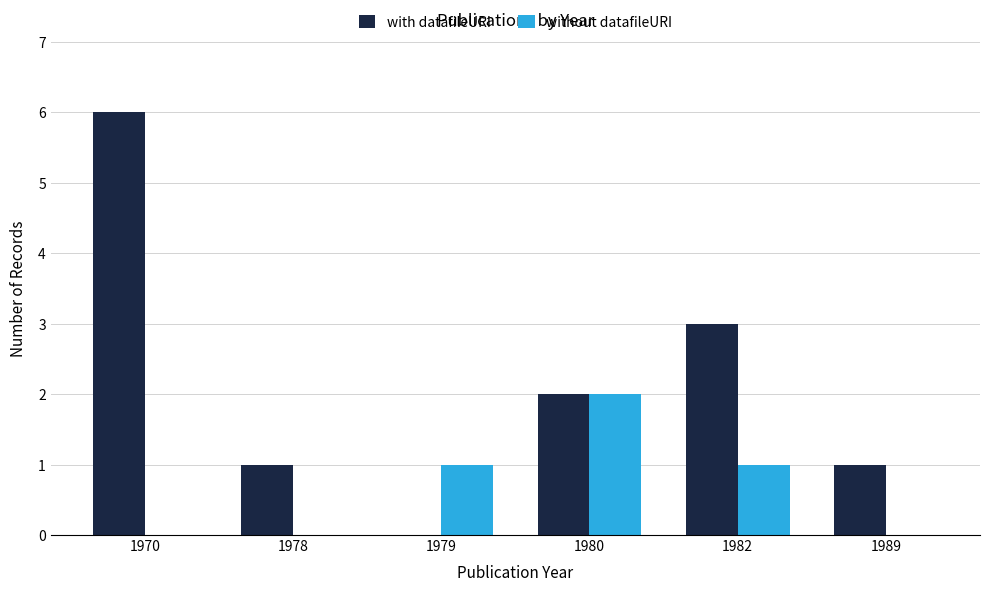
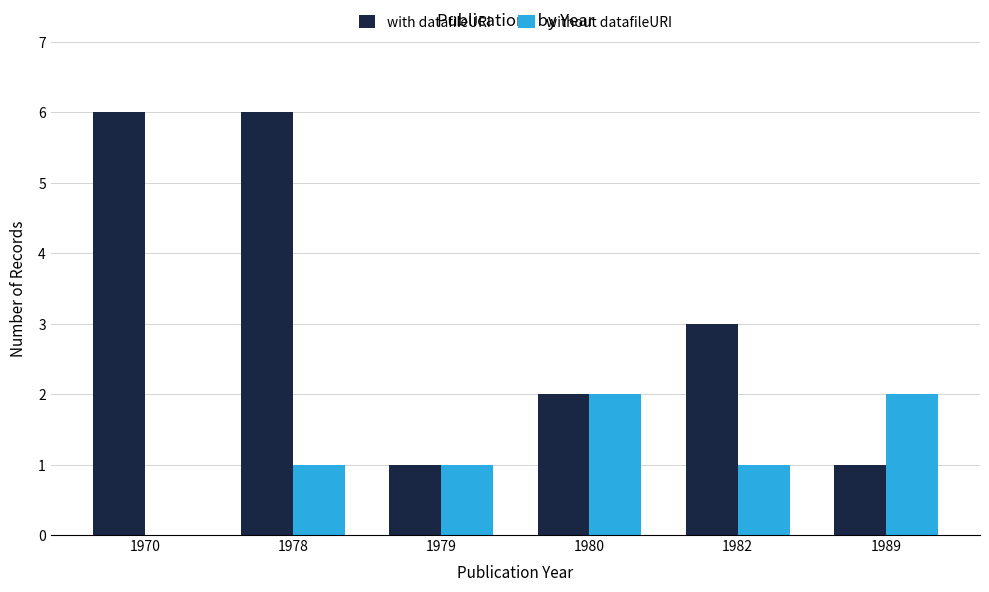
with datafileURI, 1978: 1 -> 6
without datafileURI, 1978: 0 -> 1
with datafileURI, 1979: 0 -> 1
without datafileURI, 1989: 0 -> 2
